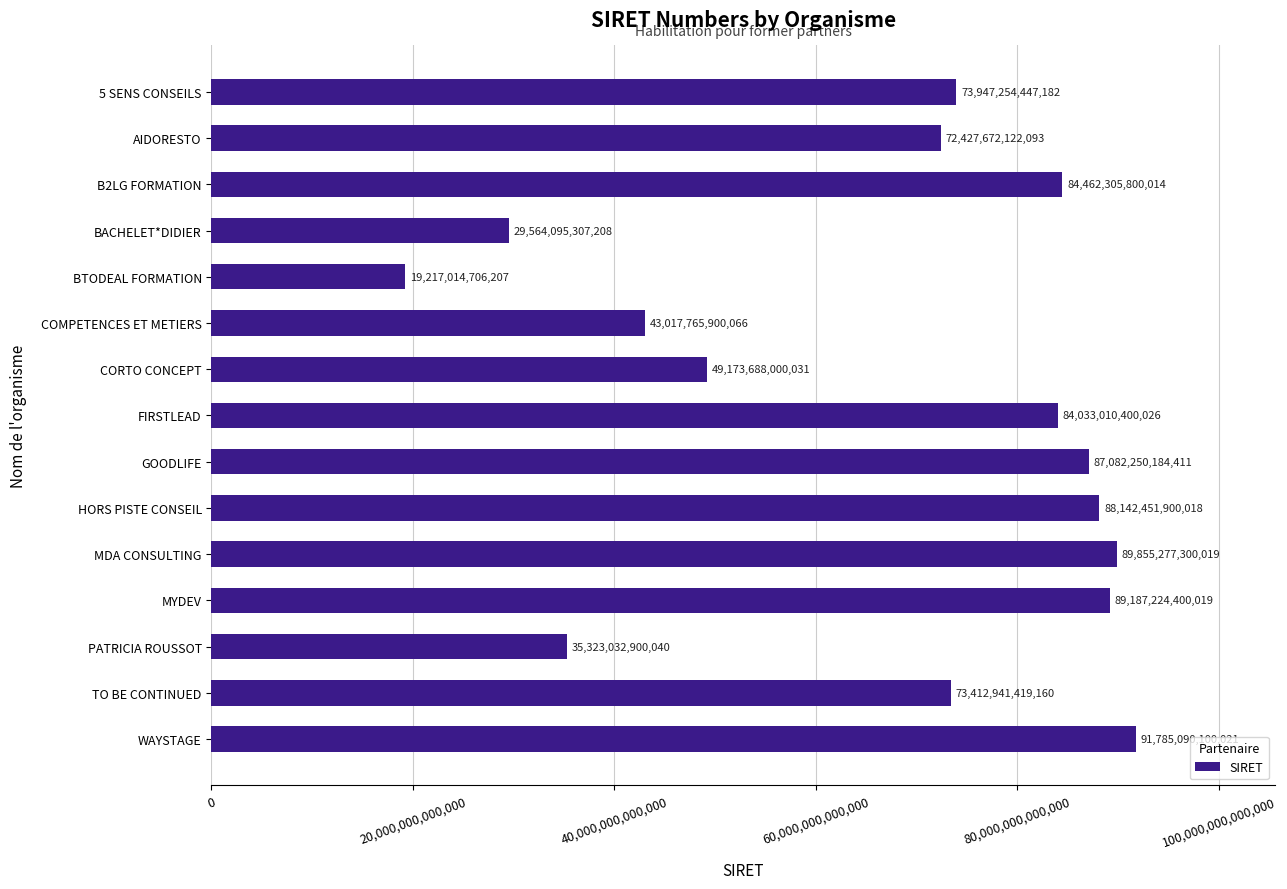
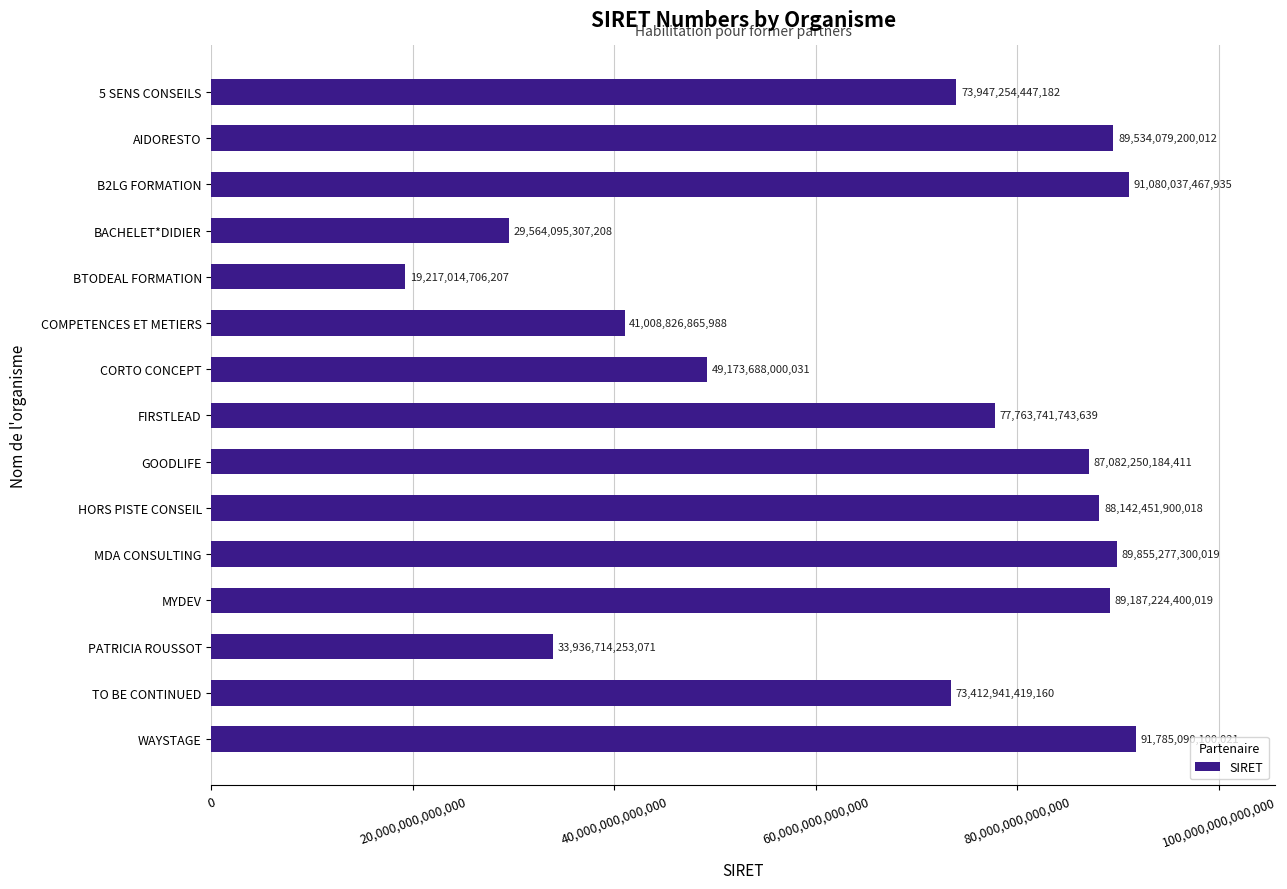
AIDORESTO: 72,427,672,122,093 -> 89,534,079,200,012
B2LG FORMATION: 84,462,305,800,014 -> 91,080,037,467,935
COMPETENCES ET METIERS: 43,017,765,900,066 -> 41,008,826,865,988
FIRSTLEAD: 84,033,010,400,026 -> 77,763,741,743,639
PATRICIA ROUSSOT: 35,323,032,900,040 -> 33,936,714,253,071
